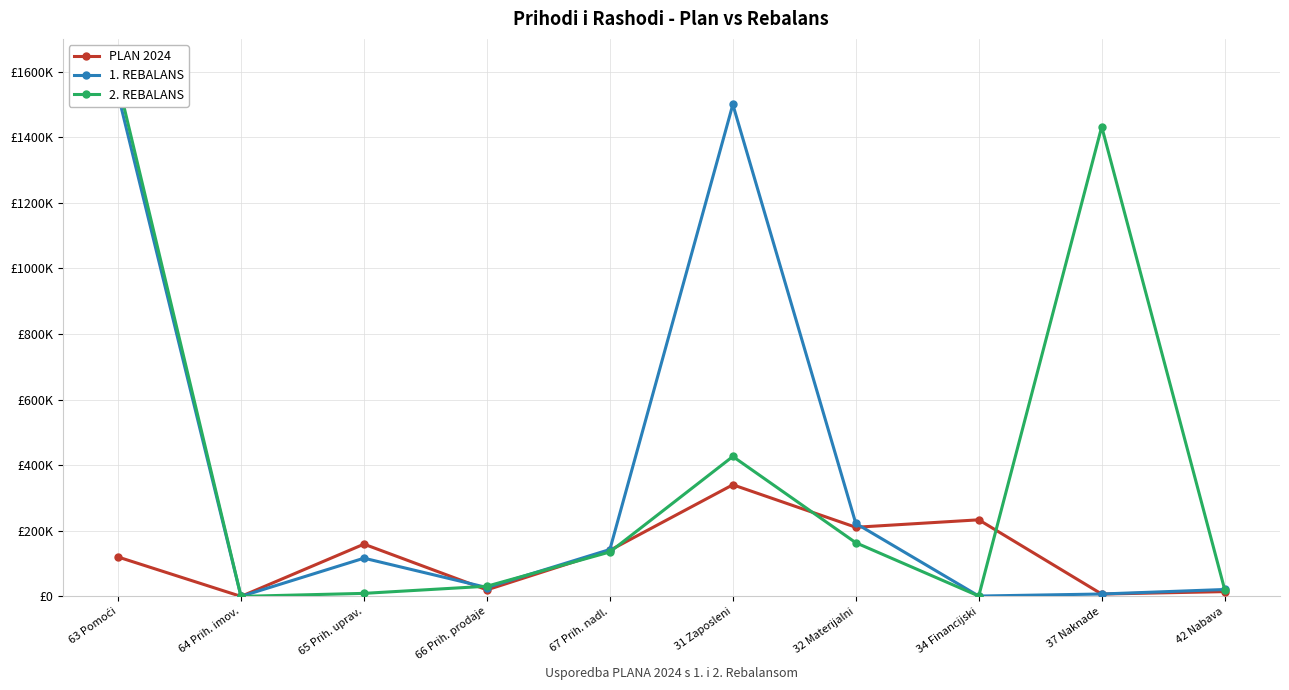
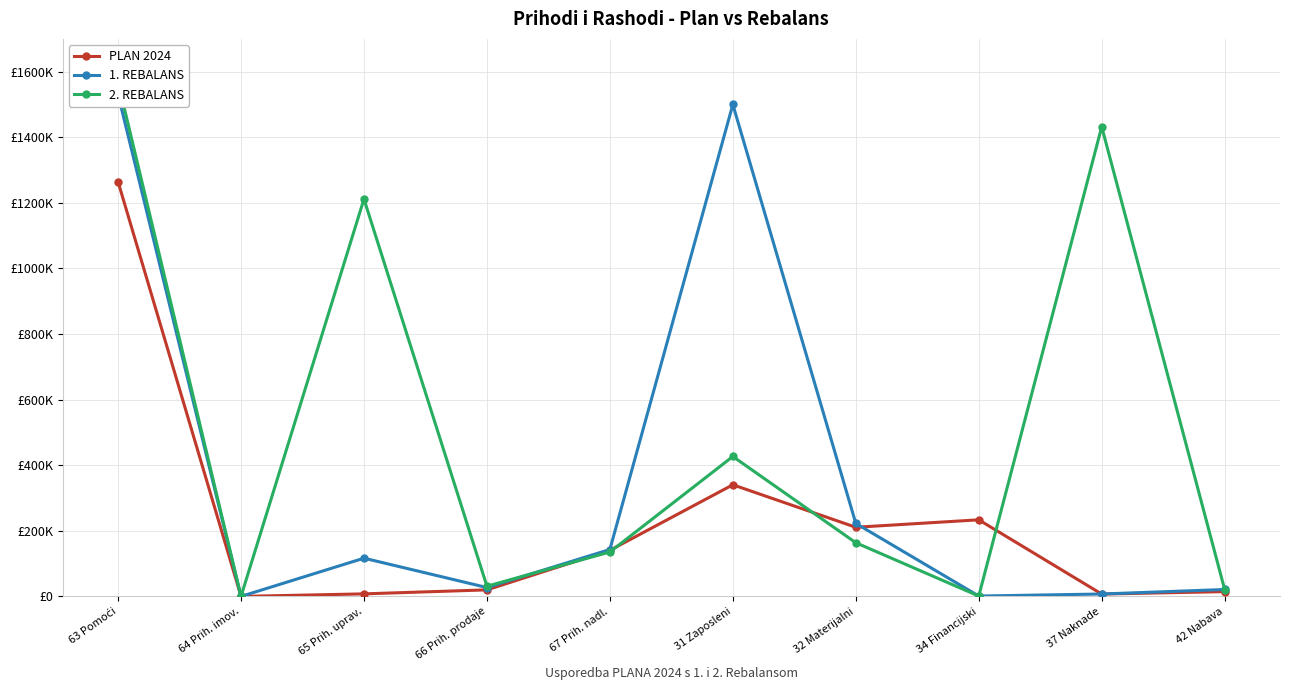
PLAN 2024, 63 Pomoći: £120000 -> £1260000
PLAN 2024, 65 Prih. uprav.: £160000 -> £10000
2. REBALANS, 65 Prih. uprav.: £10000 -> £1210000
